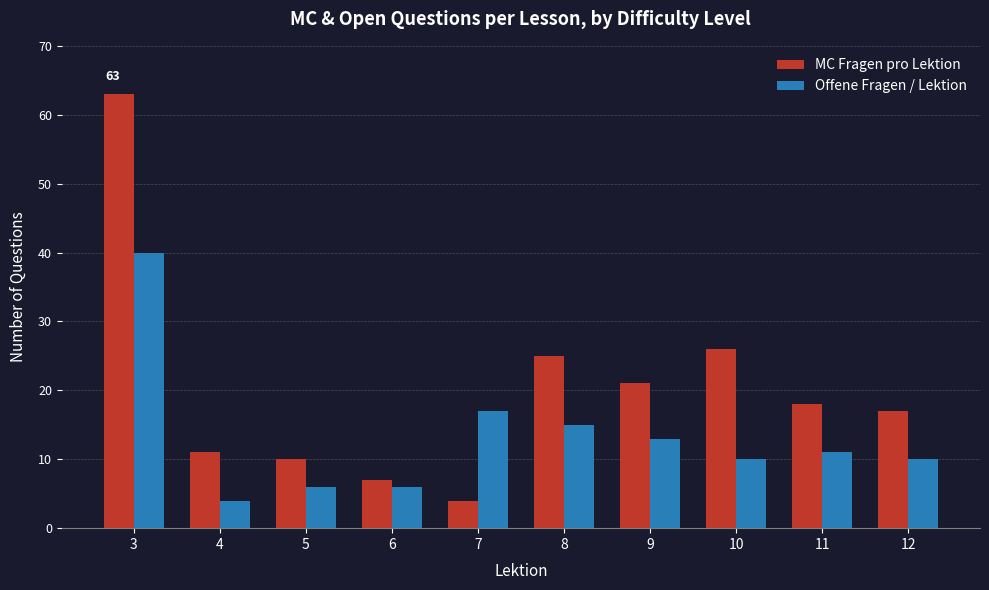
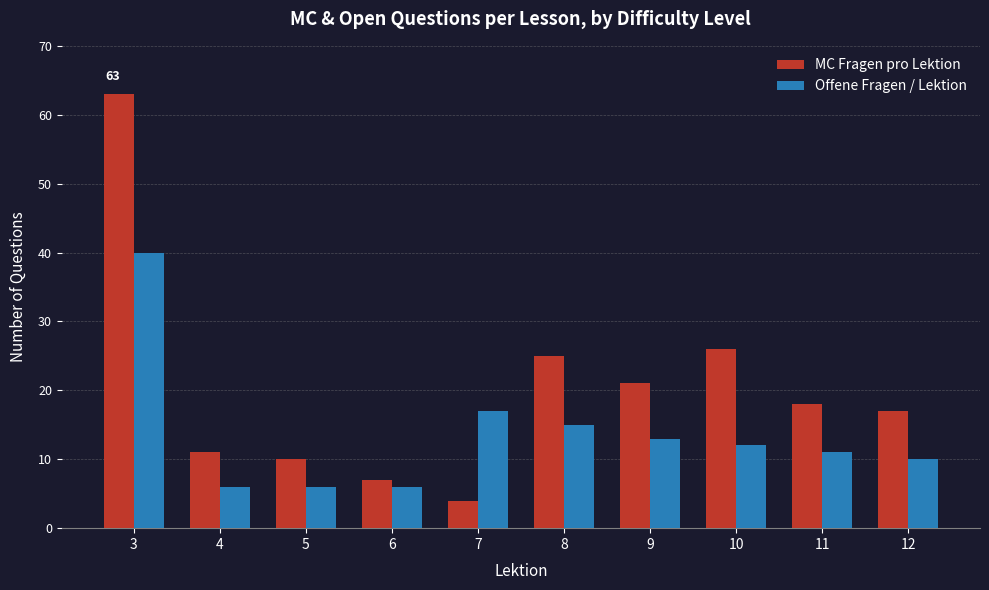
Offene Fragen / Lektion, 4: 4 -> 6
Offene Fragen / Lektion, 10: 10 -> 12
